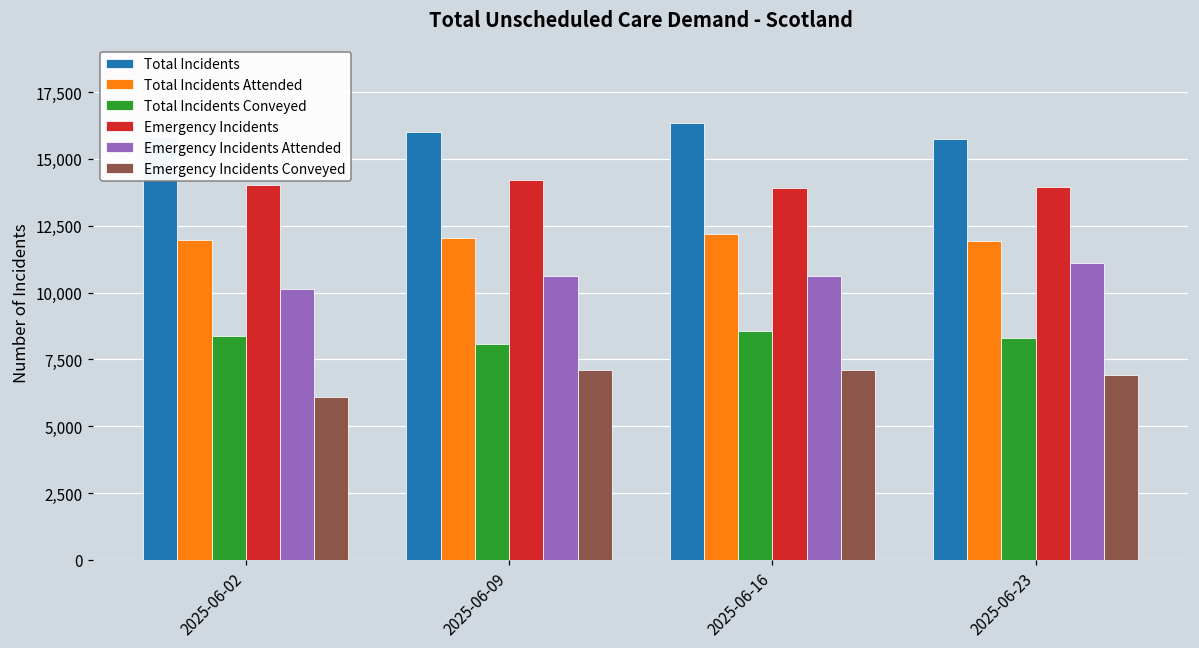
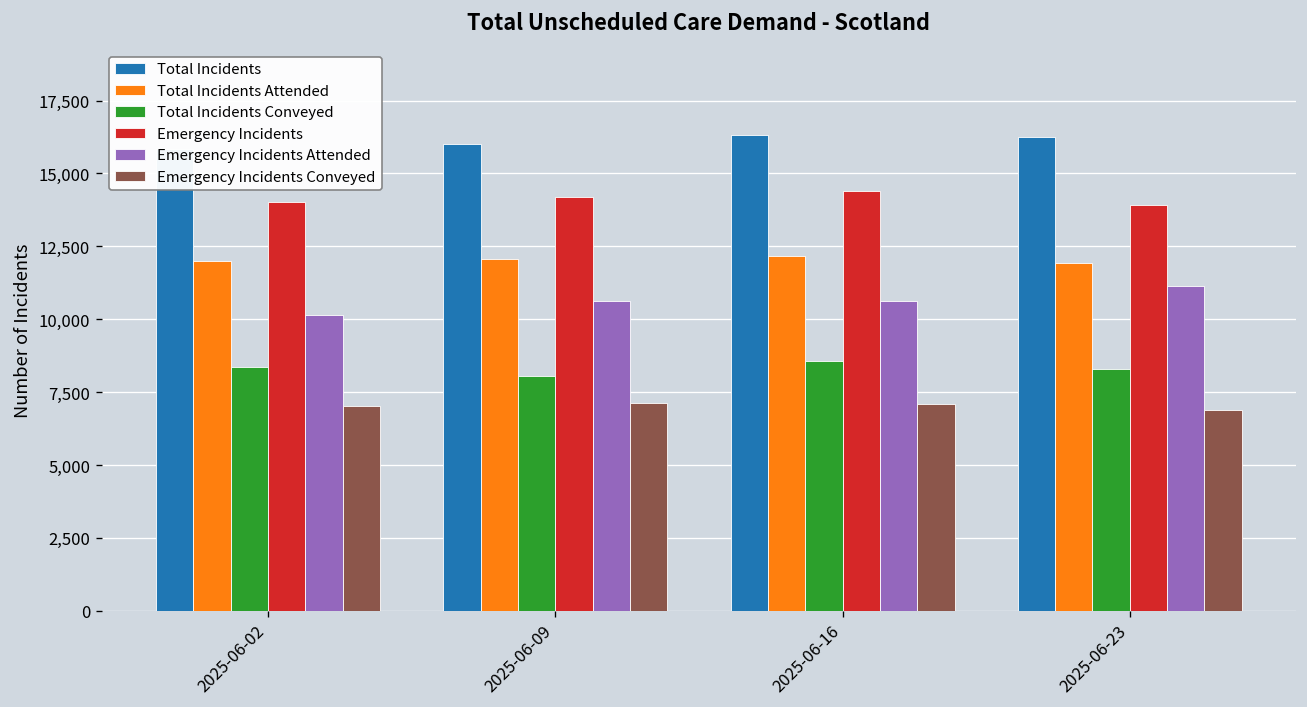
Emergency Incidents Conveyed, 2025-06-02: 6,100 -> 7,000
Emergency Incidents, 2025-06-16: 13,900 -> 14,400
Total Incidents, 2025-06-23: 15,700 -> 16,200
